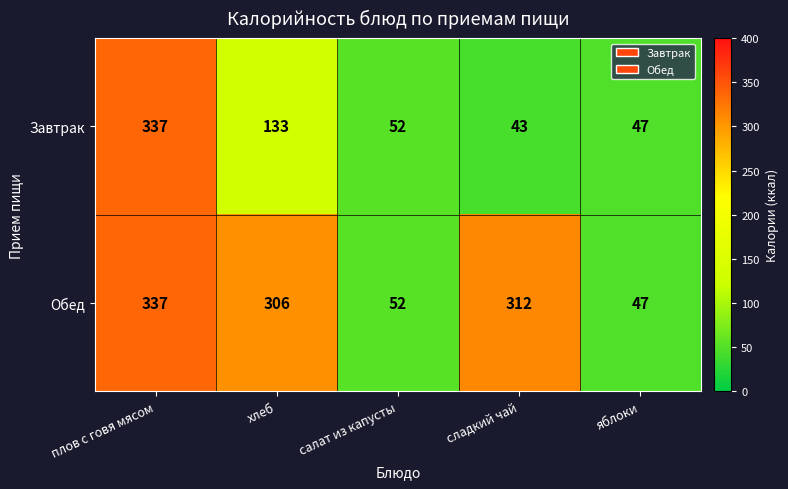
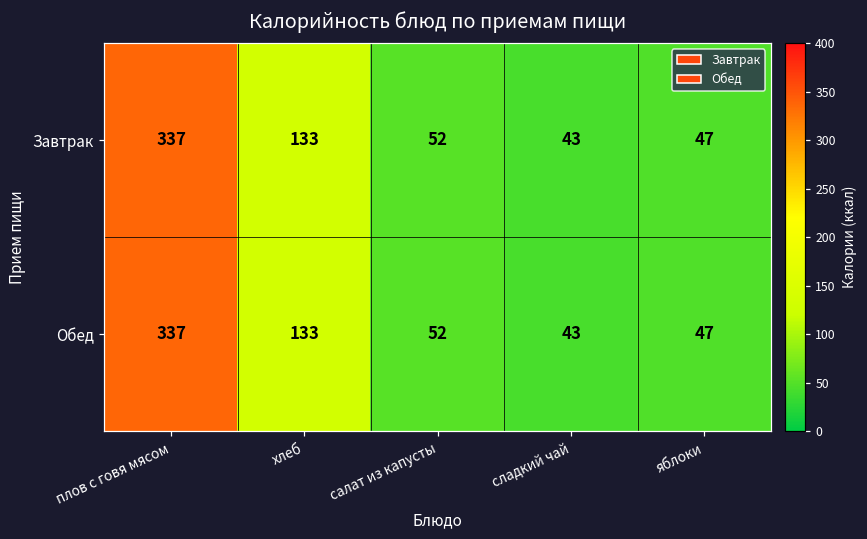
Обед, хлеб: 306 -> 133
Обед, сладкий чай: 312 -> 43
